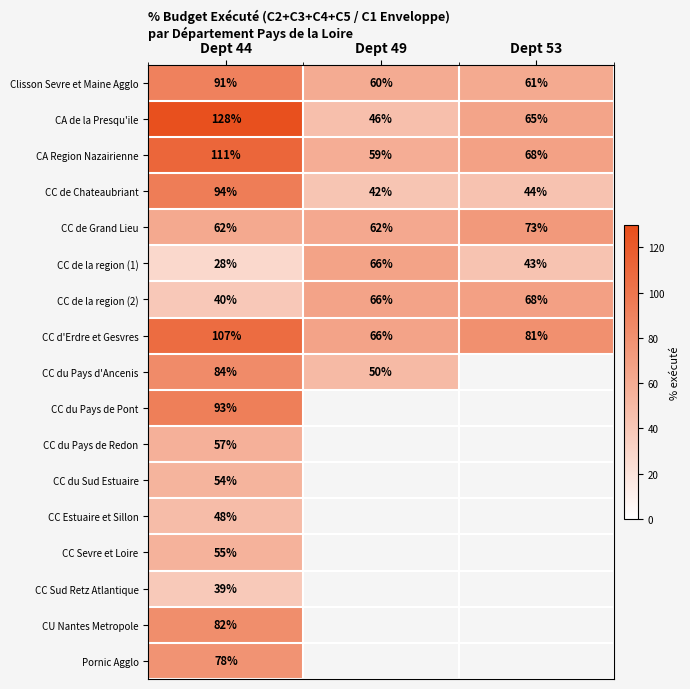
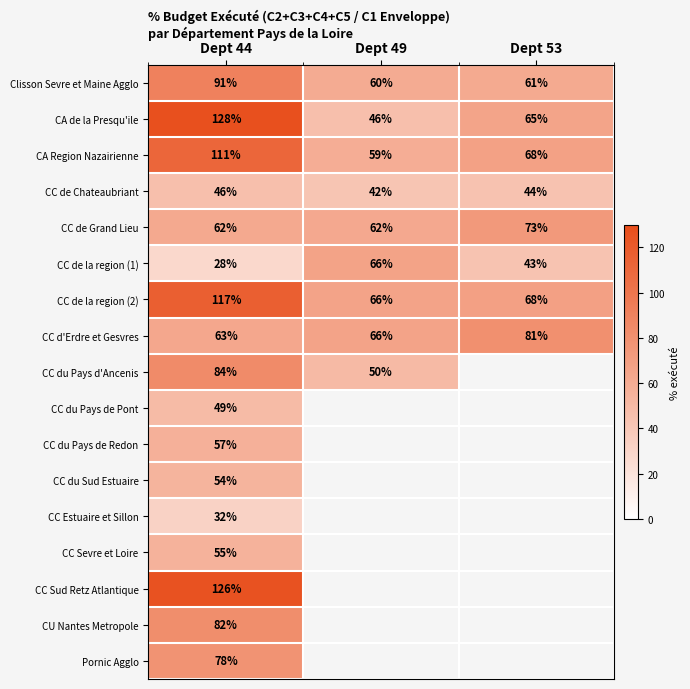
CC de Chateaubriant, Dept 44: 94% -> 46%
CC de la region (2), Dept 44: 40% -> 117%
CC d'Erdre et Gesvres, Dept 44: 107% -> 63%
CC du Pays de Pont, Dept 44: 93% -> 49%
CC Estuaire et Sillon, Dept 44: 48% -> 32%
CC Sud Retz Atlantique, Dept 44: 39% -> 126%
